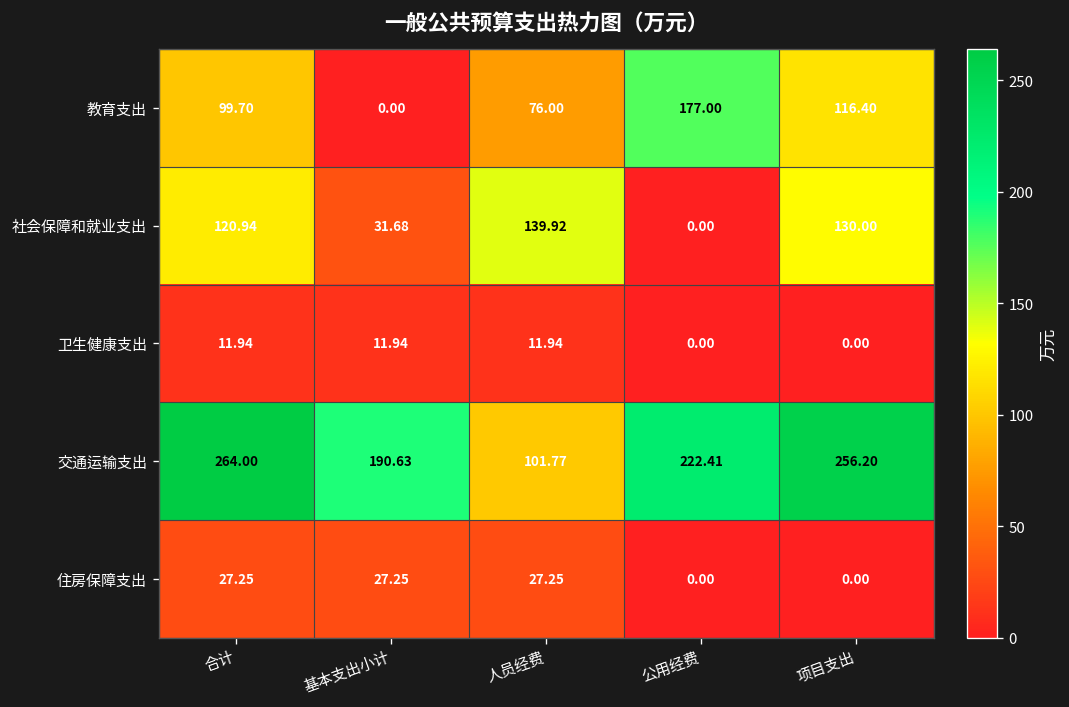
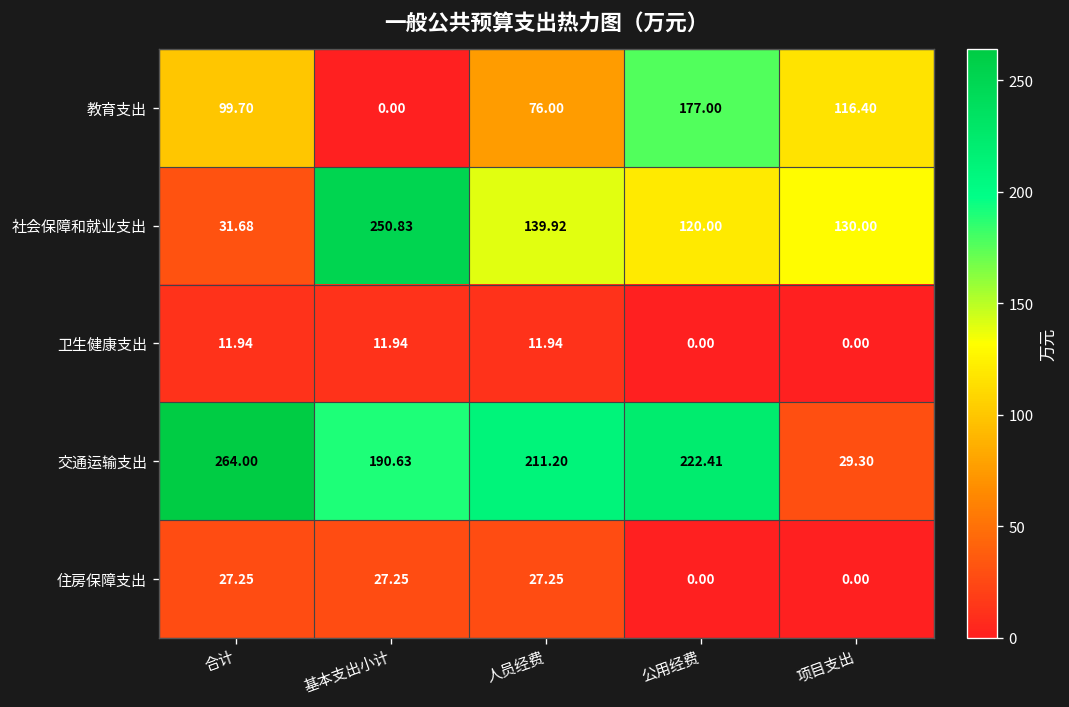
社会保障和就业支出, 合计: 120.94 -> 31.68
社会保障和就业支出, 基本支出小计: 31.68 -> 250.83
社会保障和就业支出, 公用经费: 0.00 -> 120.00
交通运输支出, 人员经费: 101.77 -> 211.20
交通运输支出, 项目支出: 256.20 -> 29.30
